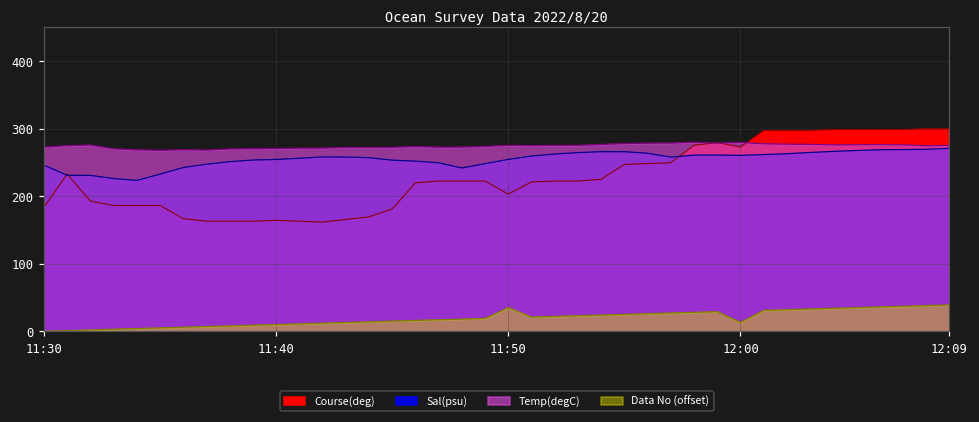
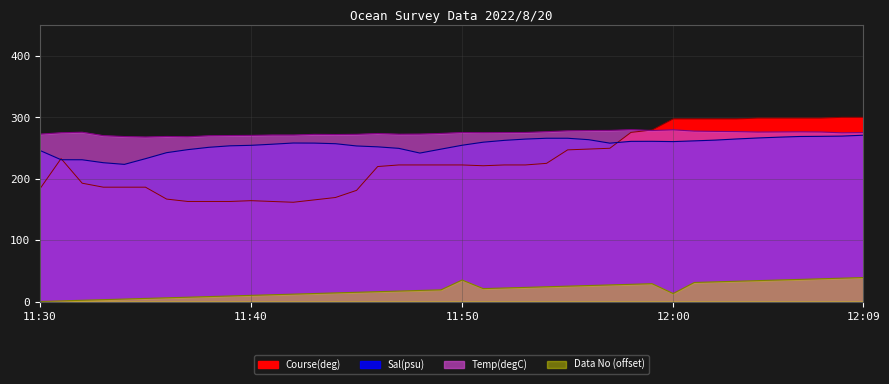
Course(deg), 11:50: 200 -> 220
Course(deg), 12:00: 270 -> 300
